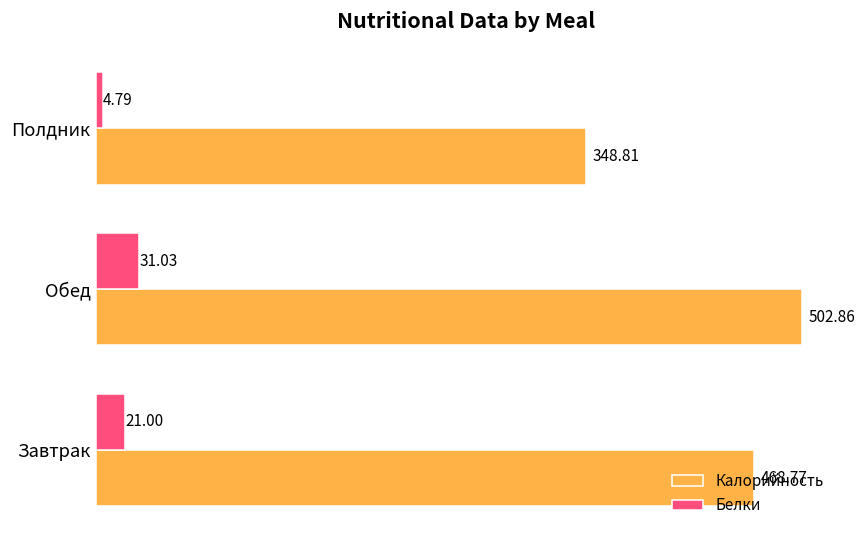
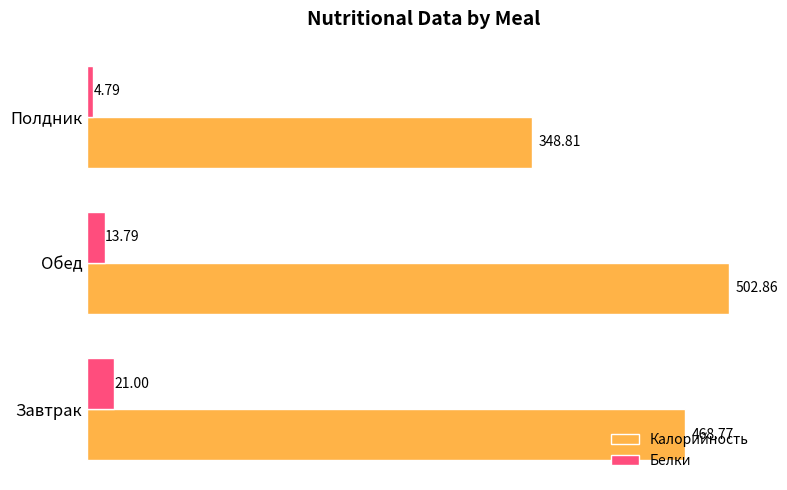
Белки, Обед: 31.03 -> 13.79
